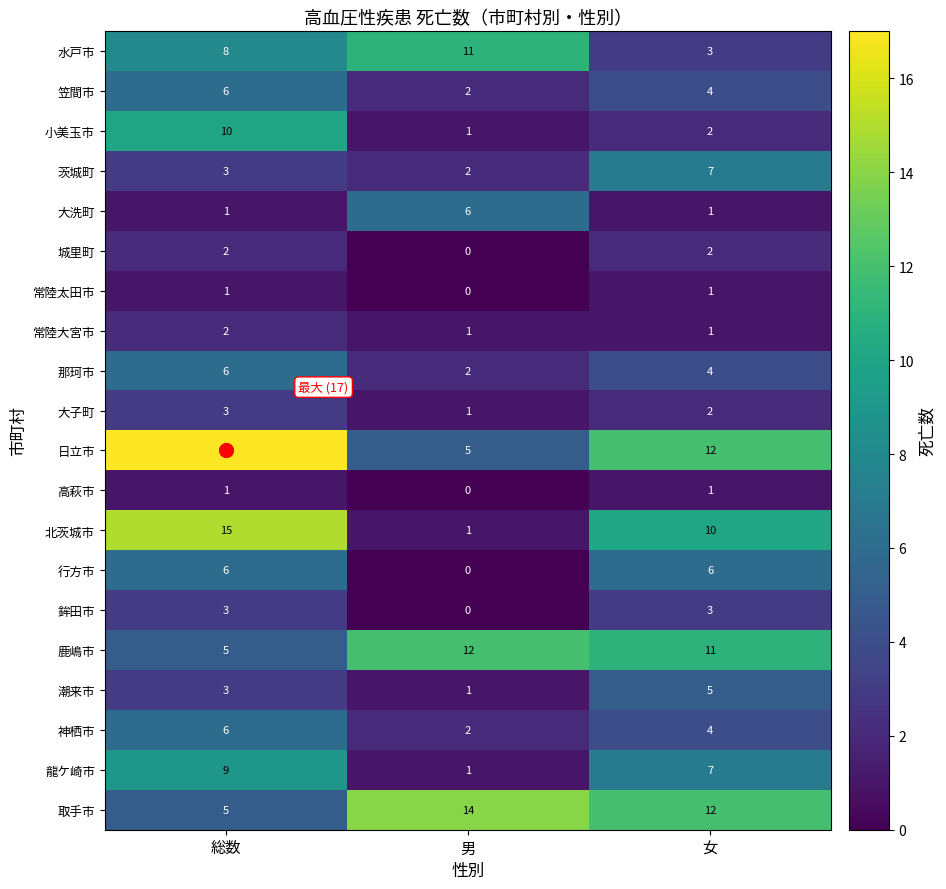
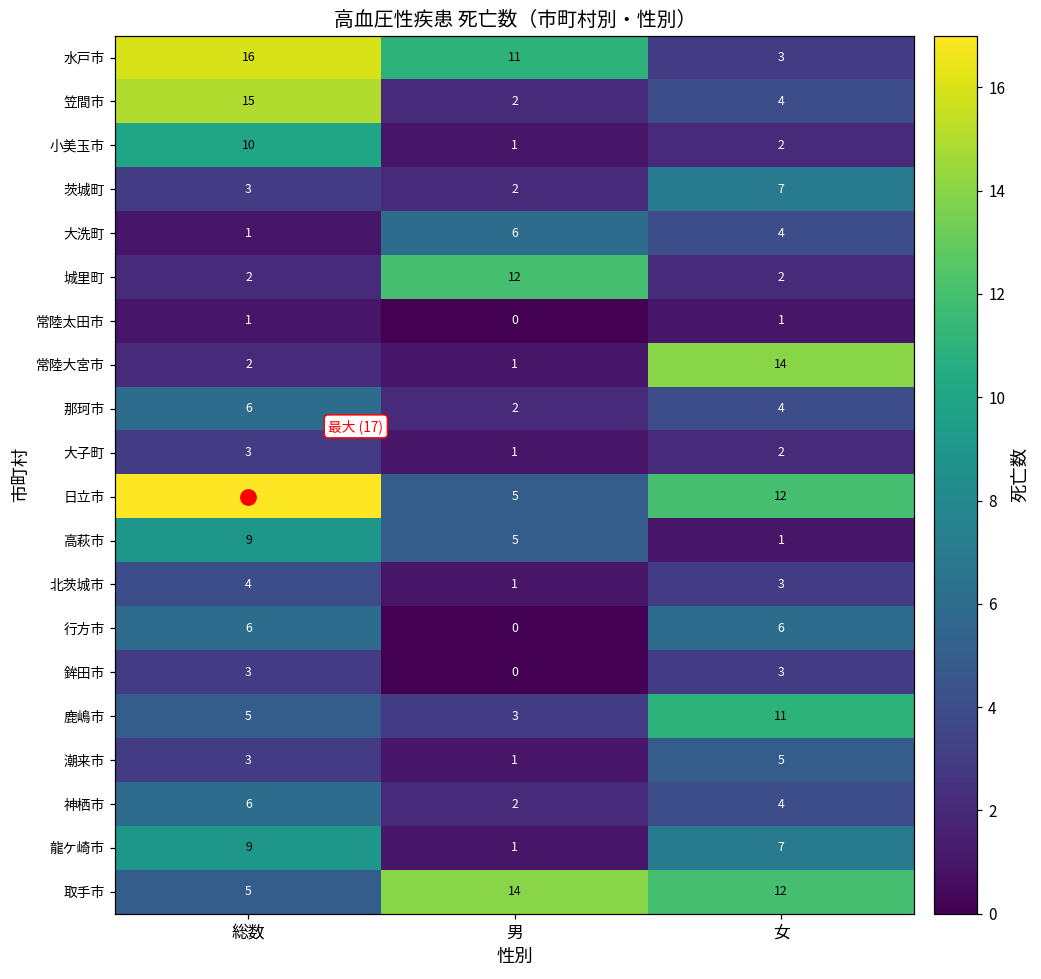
水戸市, 総数: 8 -> 16
笠間市, 総数: 6 -> 15
大洗町, 女: 1 -> 4
城里町, 男: 0 -> 12
常陸大宮市, 女: 1 -> 14
高萩市, 総数: 1 -> 9
高萩市, 男: 0 -> 5
北茨城市, 総数: 15 -> 4
北茨城市, 女: 10 -> 3
鹿嶋市, 男: 12 -> 3
